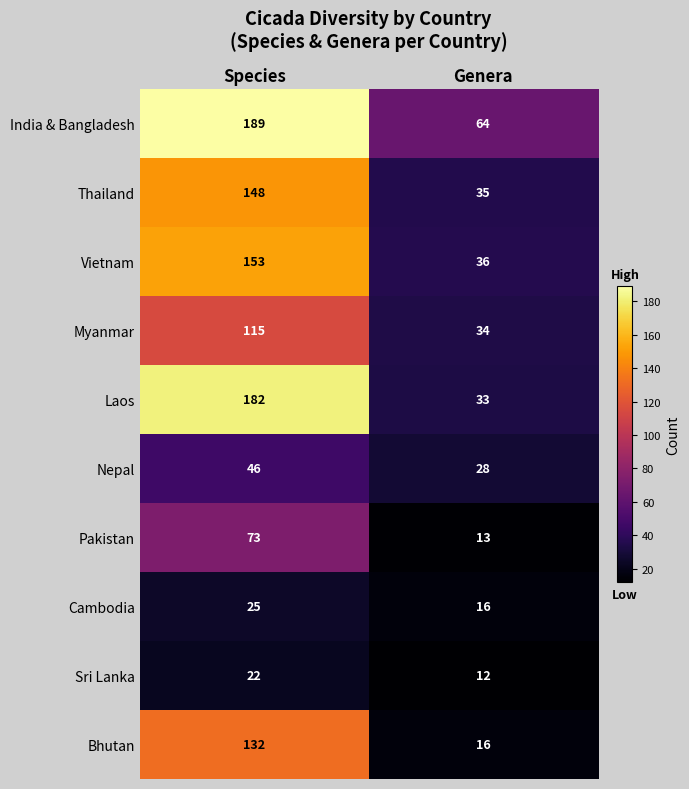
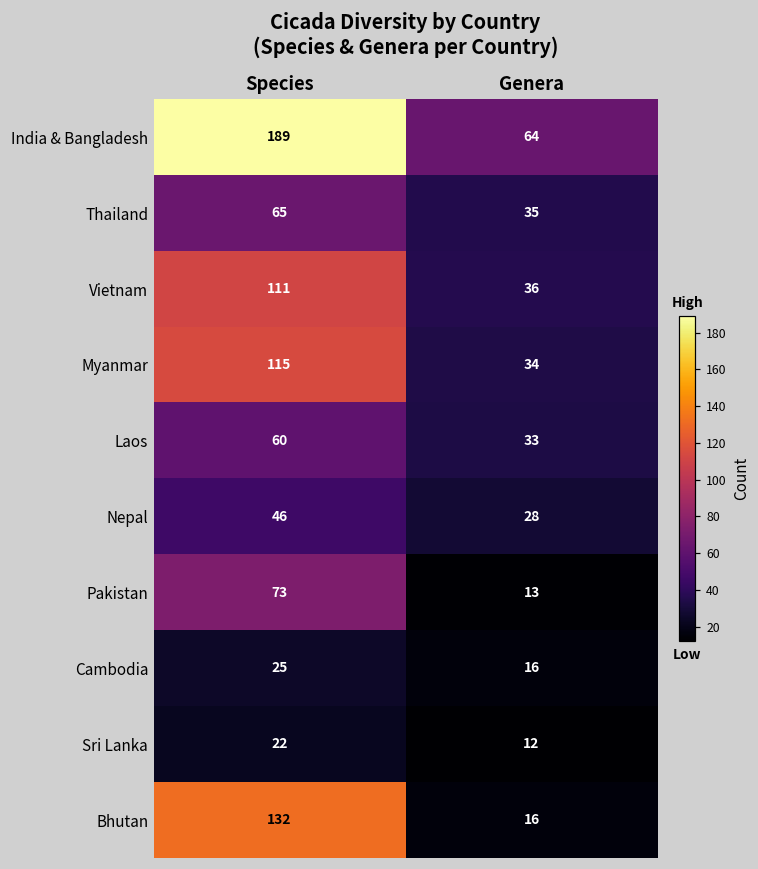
Thailand, Species: 148 -> 65
Vietnam, Species: 153 -> 111
Laos, Species: 182 -> 60
